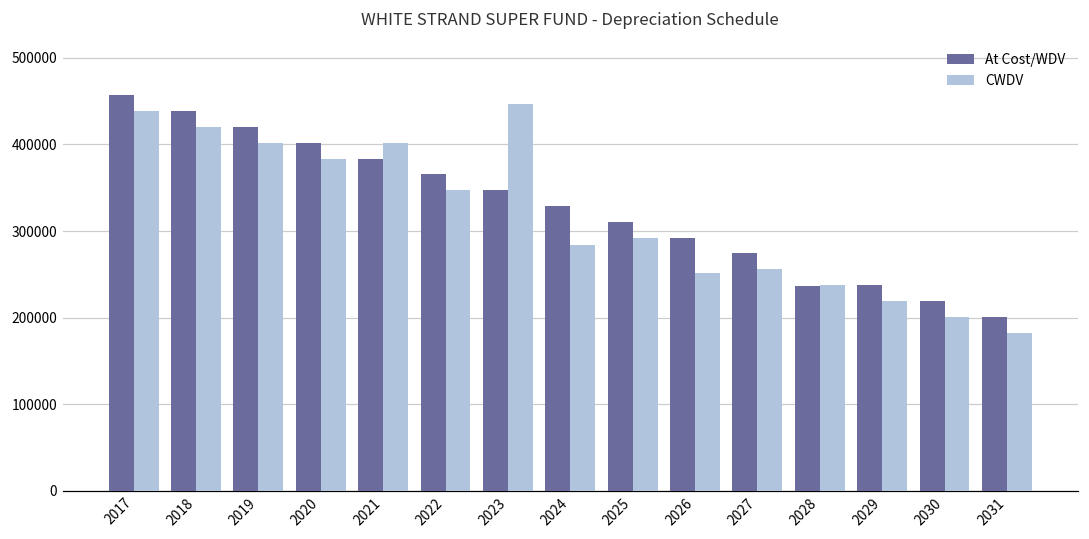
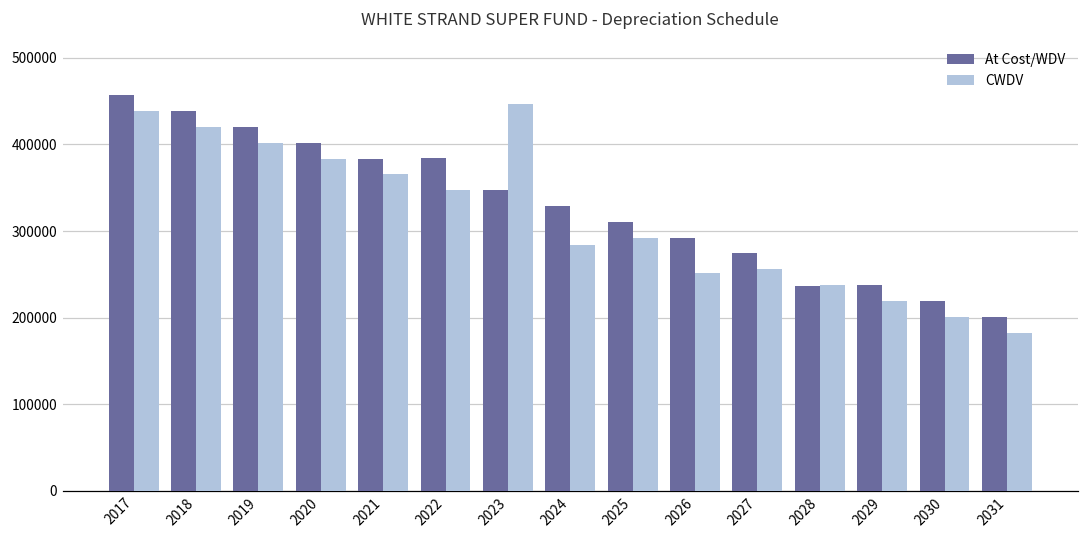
CWDV, 2021: 400000 -> 370000
At Cost/WDV, 2022: 370000 -> 380000
